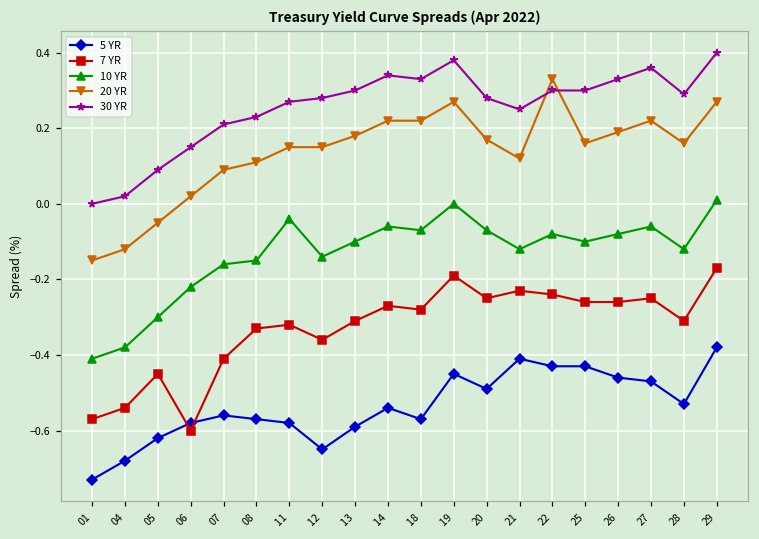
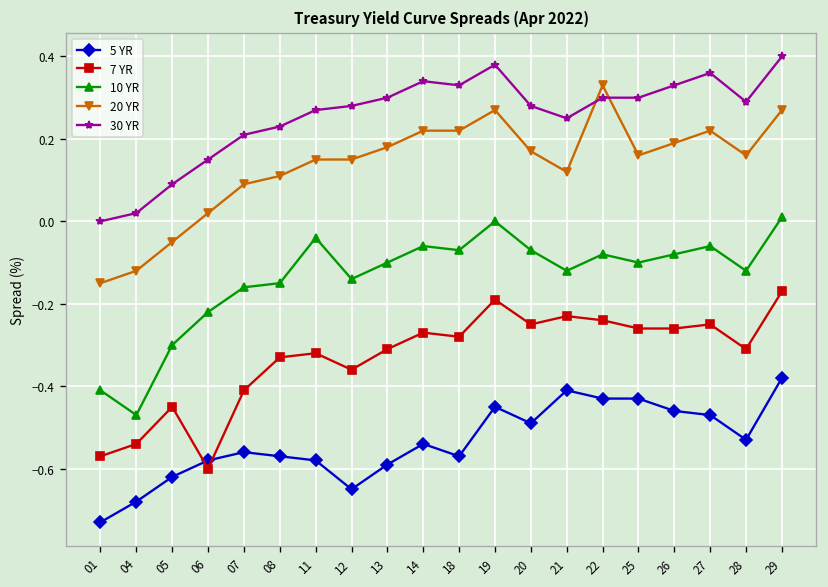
10 YR, 04: -0.38 -> -0.47
